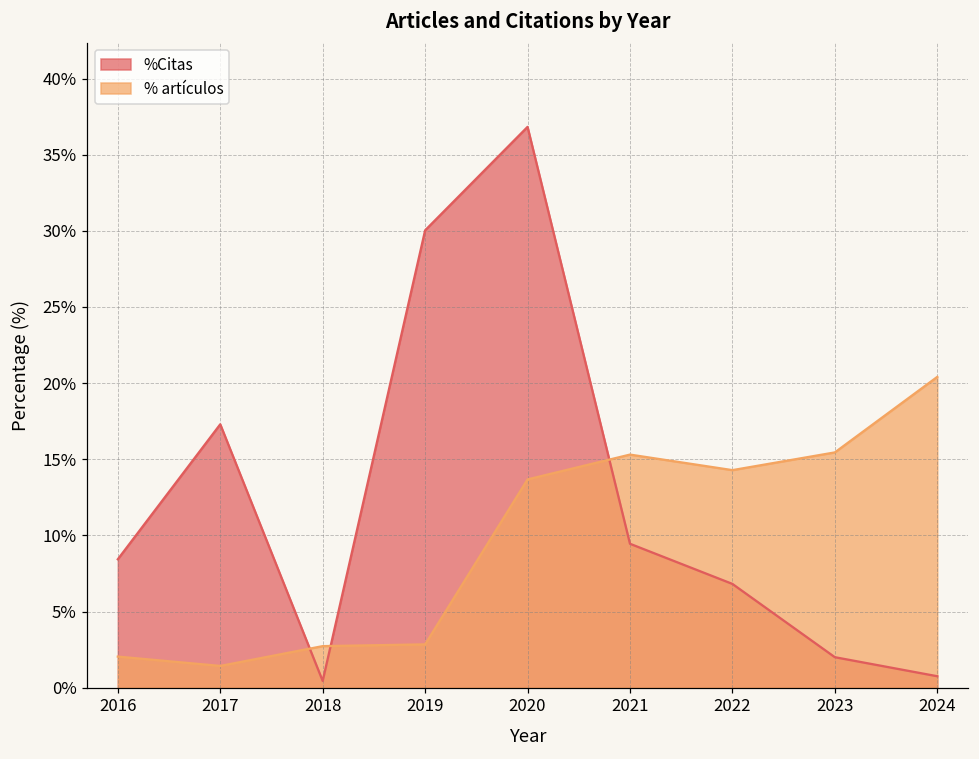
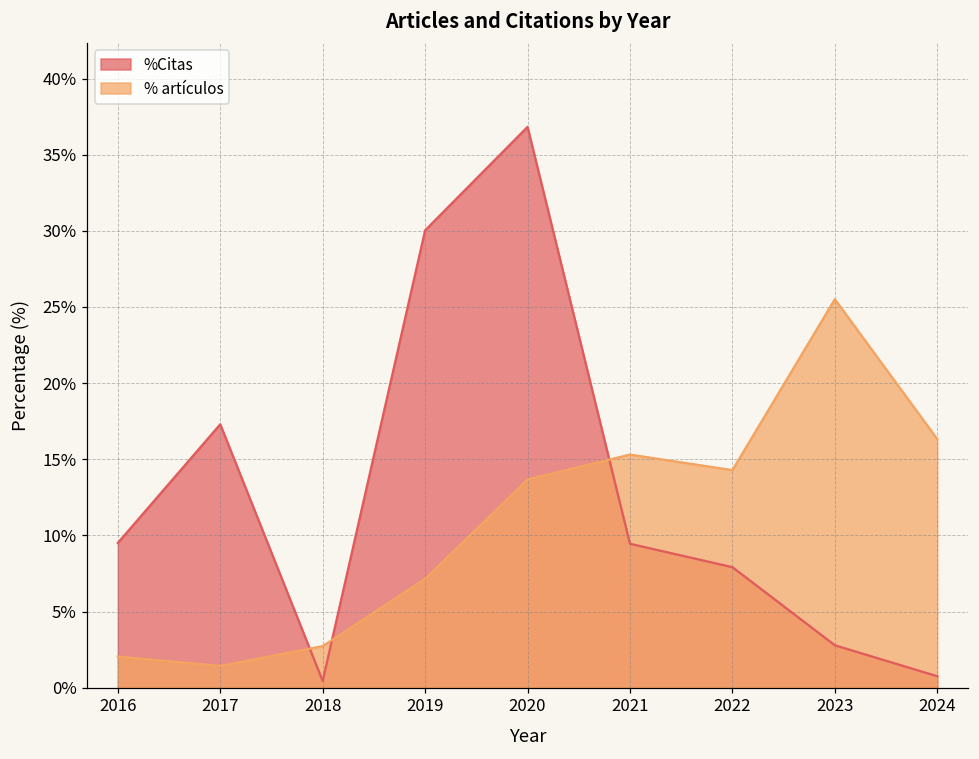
%Citas, 2016: 8.4% -> 9.5%
% artículos, 2019: 2.8% -> 7.1%
%Citas, 2022: 6.8% -> 7.9%
%Citas, 2023: 2.0% -> 2.8%
% artículos, 2023: 15.4% -> 25.5%
% artículos, 2024: 20.4% -> 16.3%
